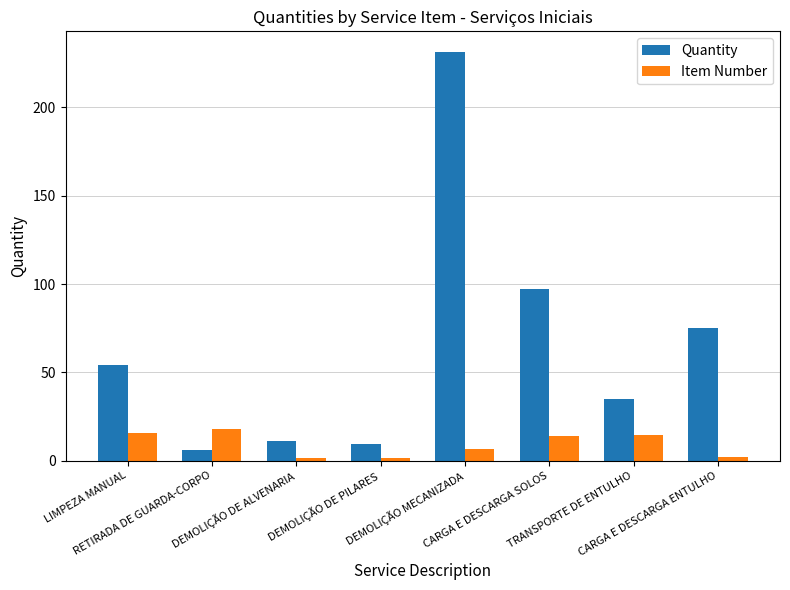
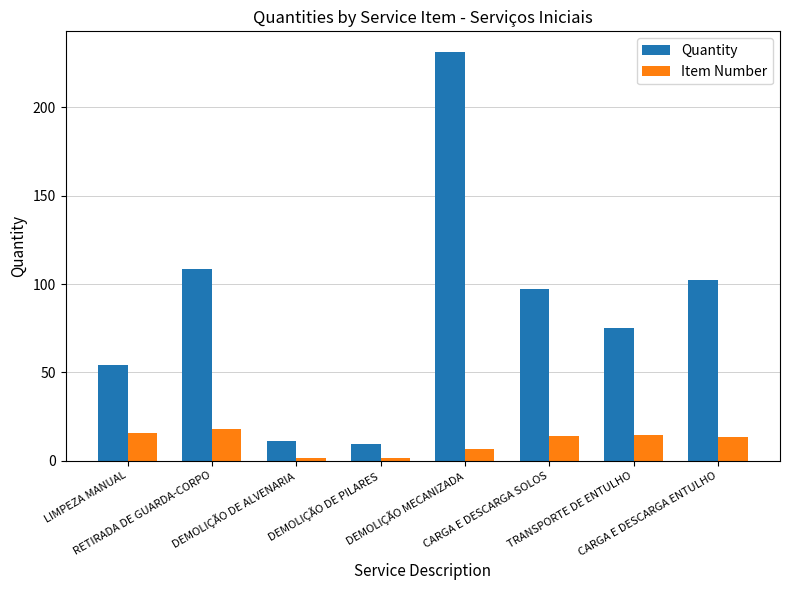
Quantity, RETIRADA DE GUARDA-CORPO: 6 -> 109
Quantity, TRANSPORTE DE ENTULHO: 35 -> 75
Quantity, CARGA E DESCARGA ENTULHO: 75 -> 102
Item Number, CARGA E DESCARGA ENTULHO: 2 -> 13
